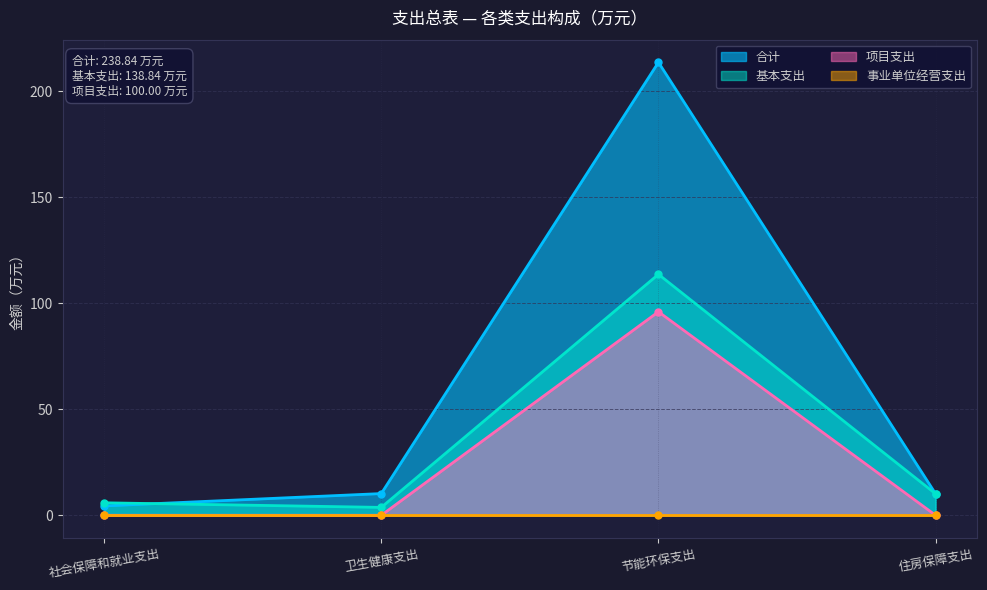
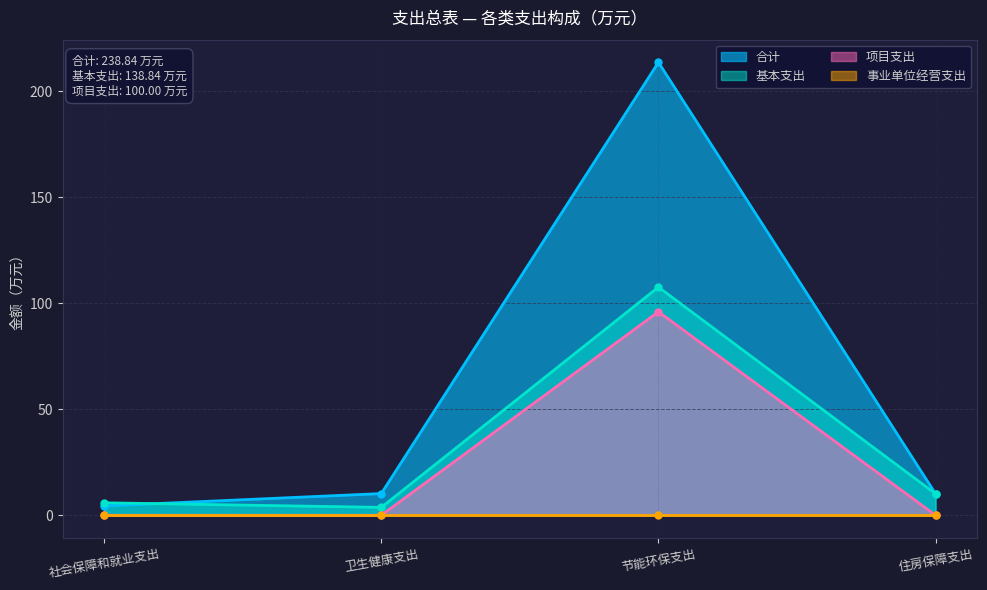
基本支出, 节能环保支出: 114 -> 108
